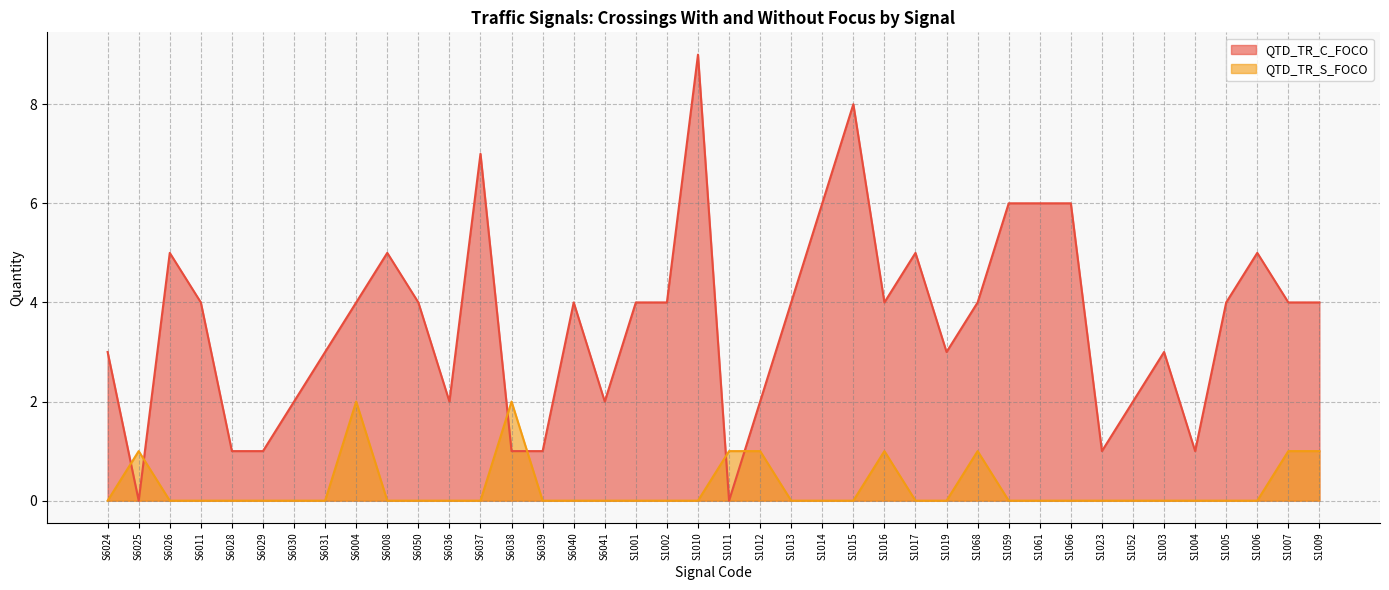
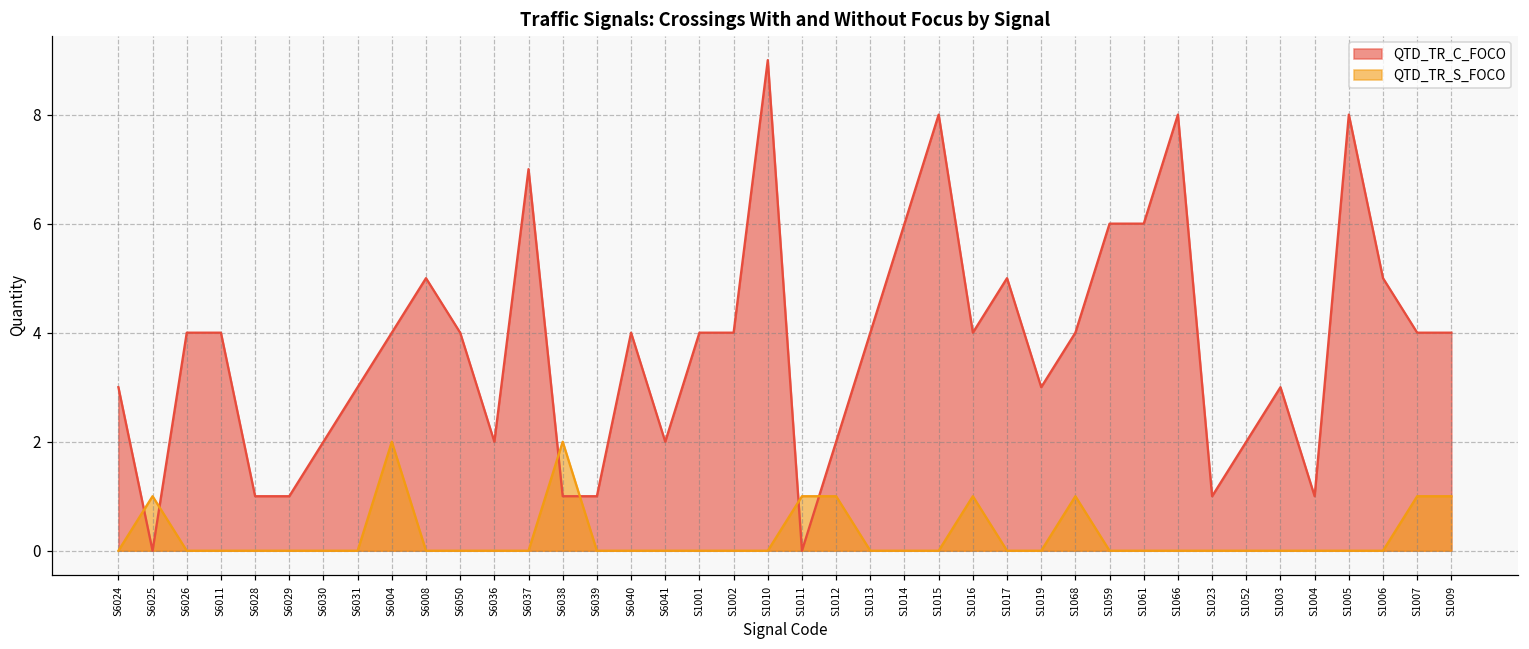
QTD_TR_C_FOCO, S6026: 5 -> 4
QTD_TR_C_FOCO, S1066: 6 -> 8
QTD_TR_C_FOCO, S1005: 4 -> 8
